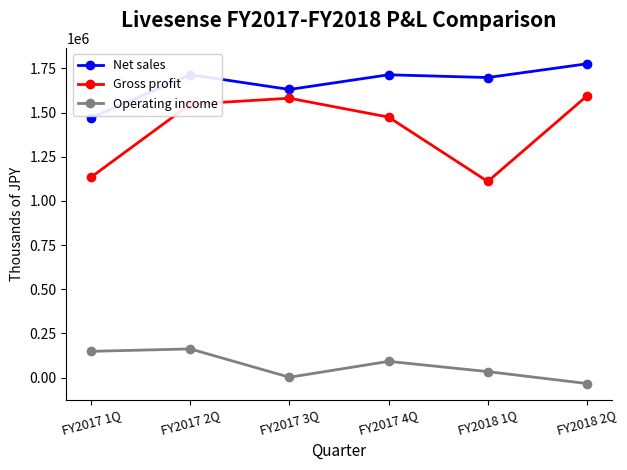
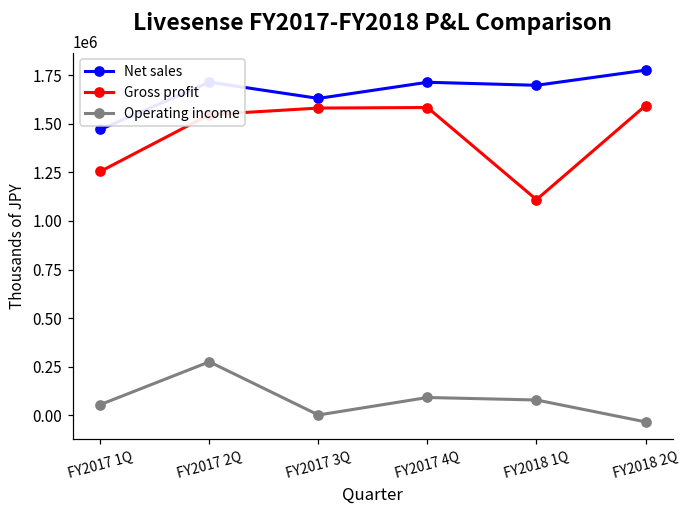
Gross profit, FY2017 1Q: 1130000 -> 1250000
Operating income, FY2017 1Q: 150000 -> 50000
Operating income, FY2017 2Q: 160000 -> 280000
Gross profit, FY2017 4Q: 1470000 -> 1580000
Operating income, FY2018 1Q: 30000 -> 80000
